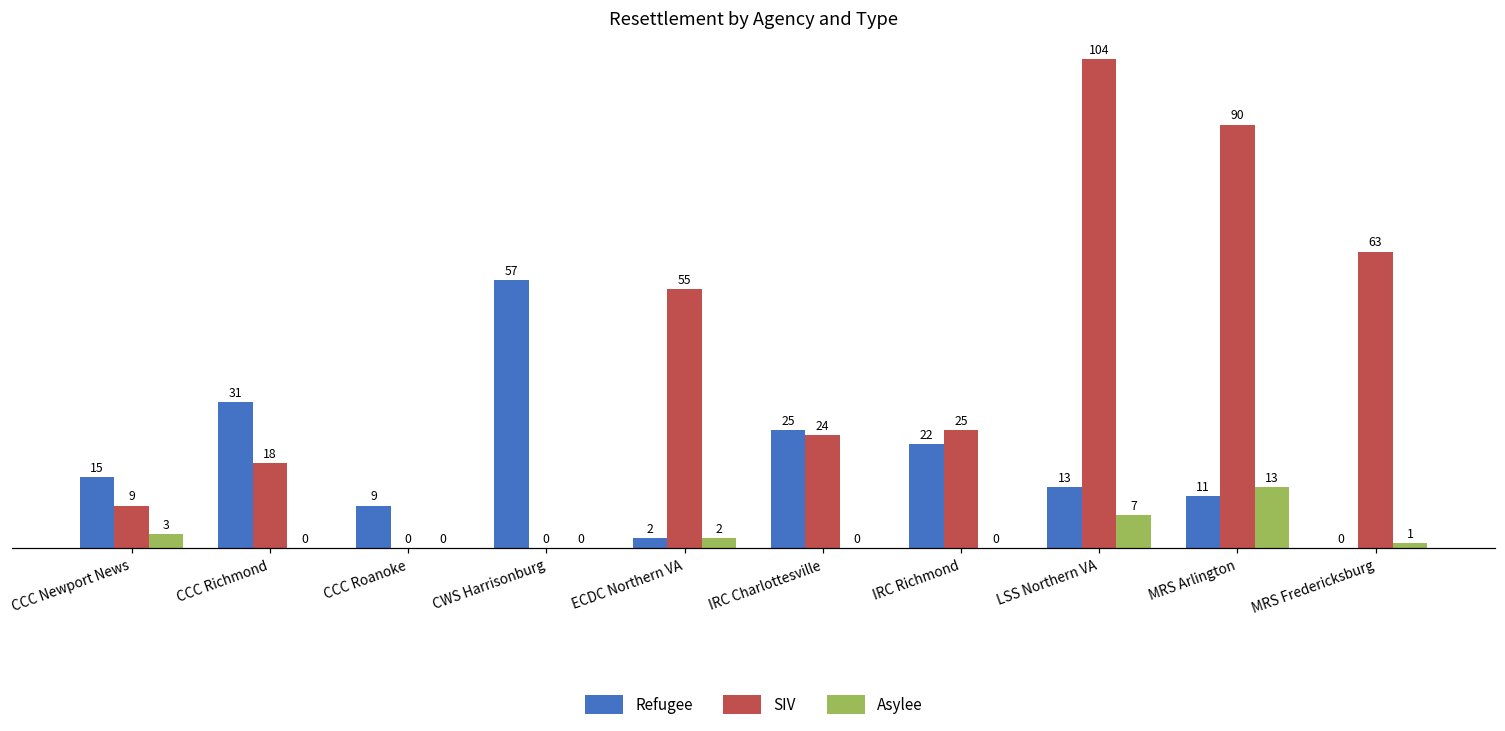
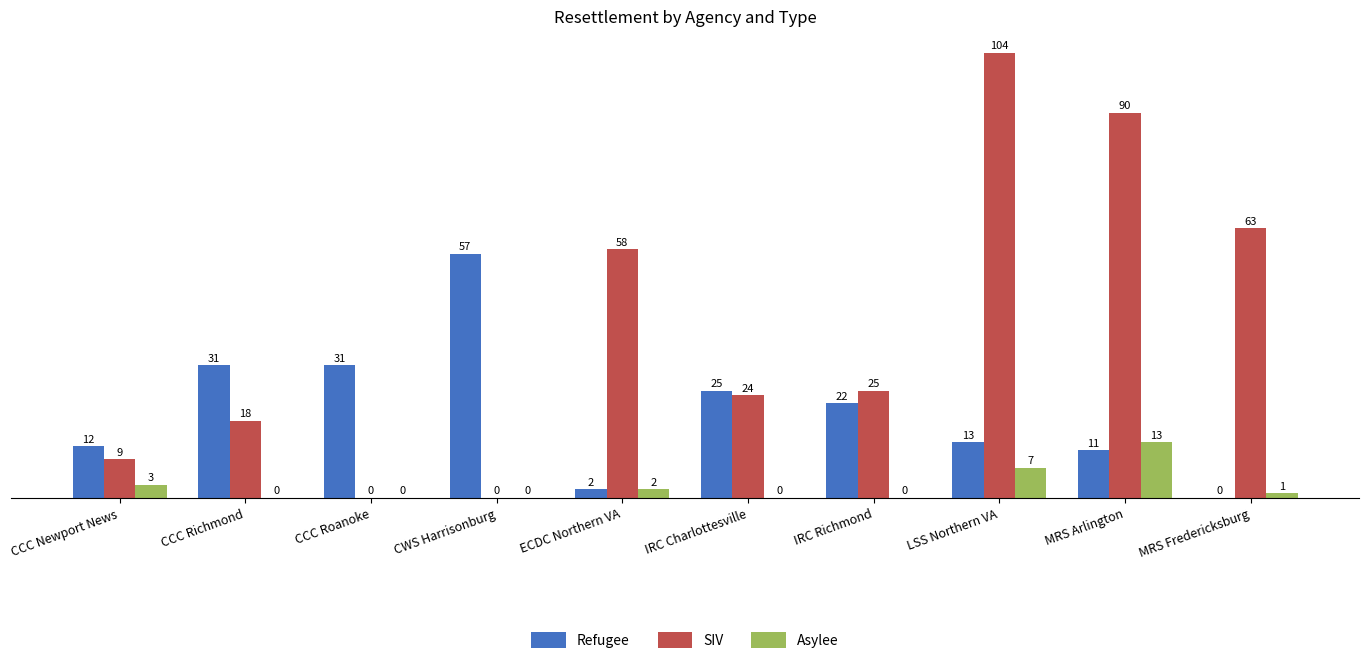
Refugee, CCC Newport News: 15 -> 12
Refugee, CCC Roanoke: 9 -> 31
SIV, ECDC Northern VA: 55 -> 58
